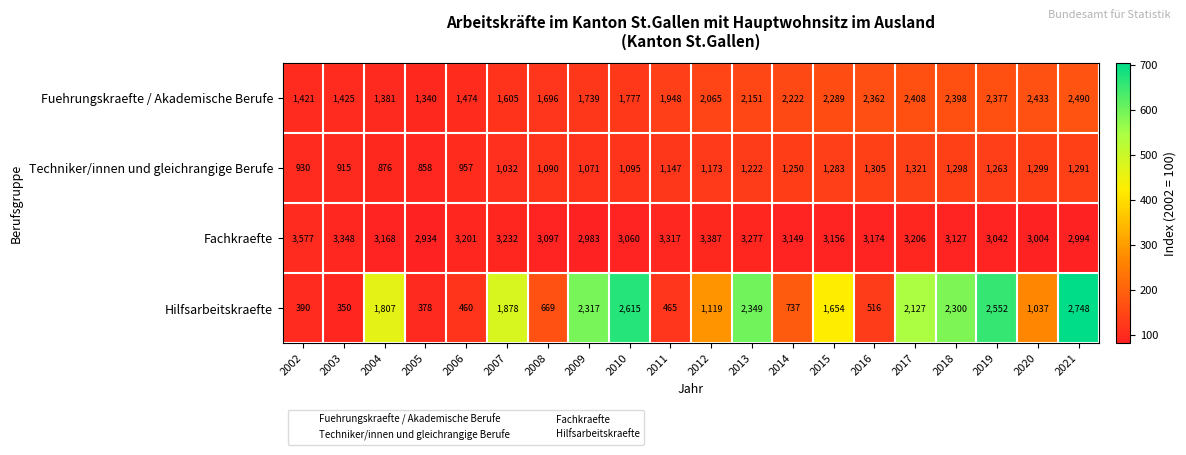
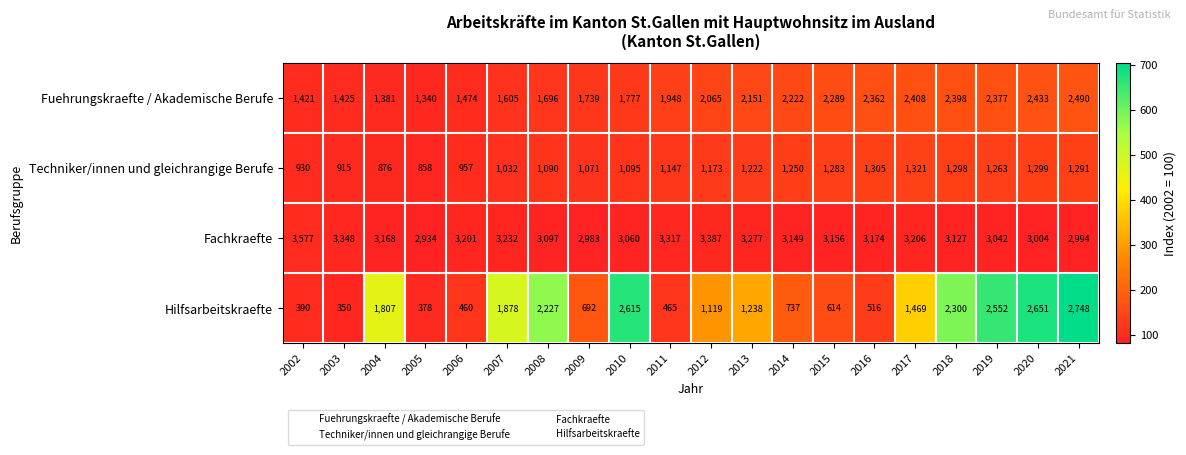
Hilfsarbeitskraefte, 2008: 669 -> 2,227
Hilfsarbeitskraefte, 2009: 2,317 -> 692
Hilfsarbeitskraefte, 2013: 2,349 -> 1,238
Hilfsarbeitskraefte, 2015: 1,654 -> 614
Hilfsarbeitskraefte, 2017: 2,127 -> 1,469
Hilfsarbeitskraefte, 2020: 1,037 -> 2,651
